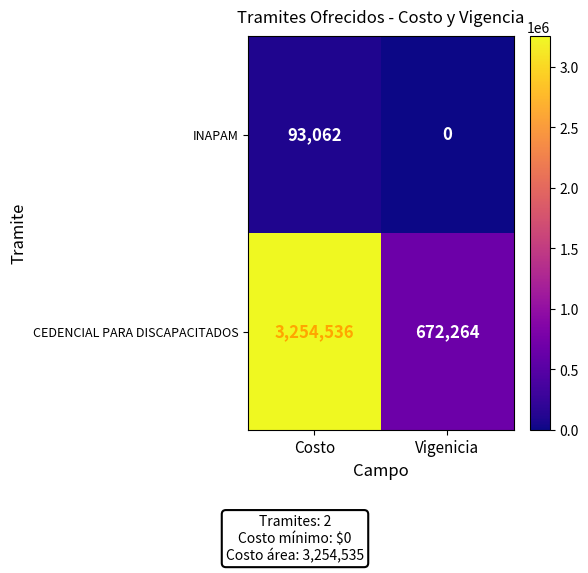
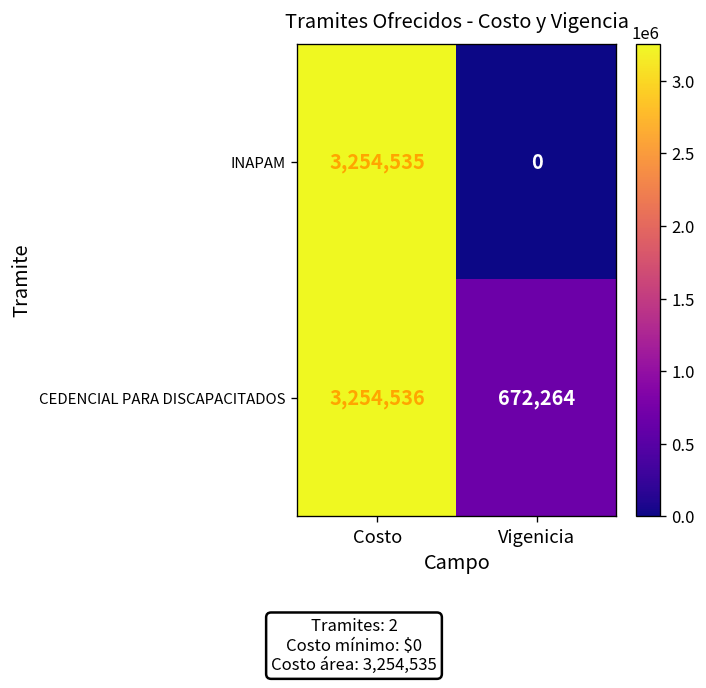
INAPAM, Costo: 93,062 -> 3,254,535
